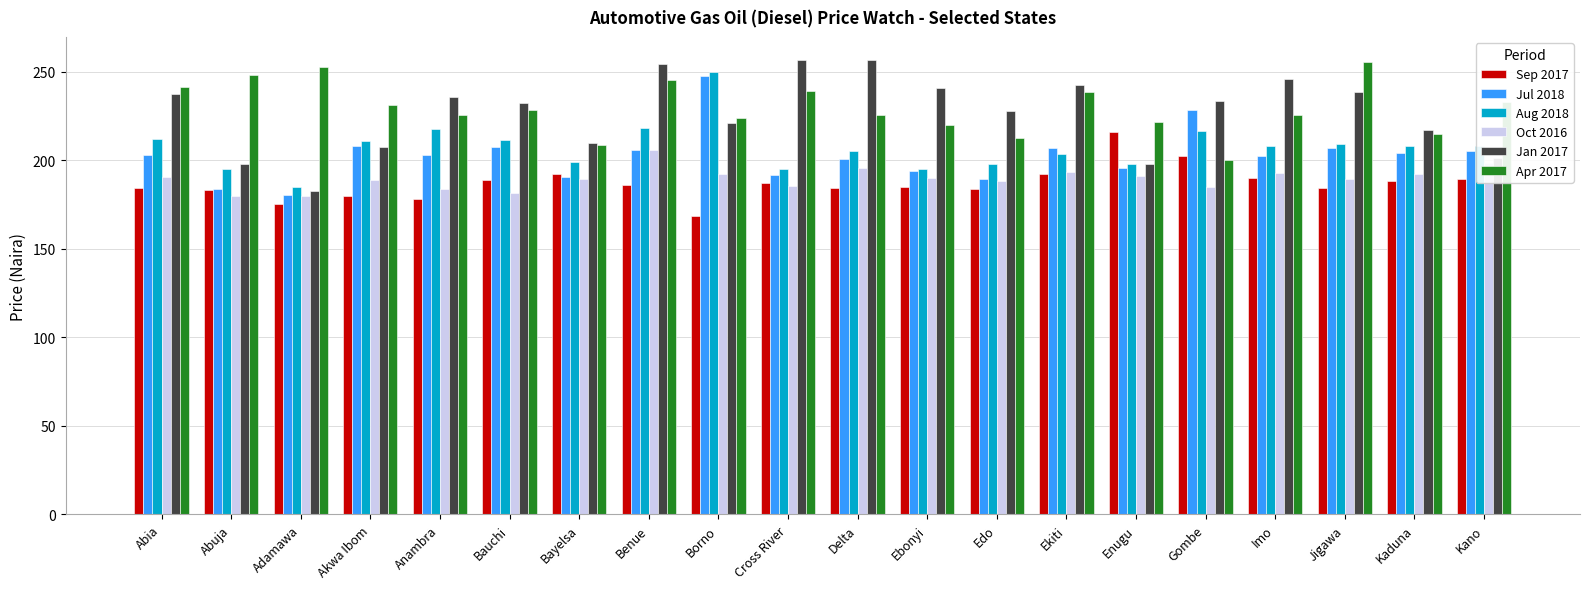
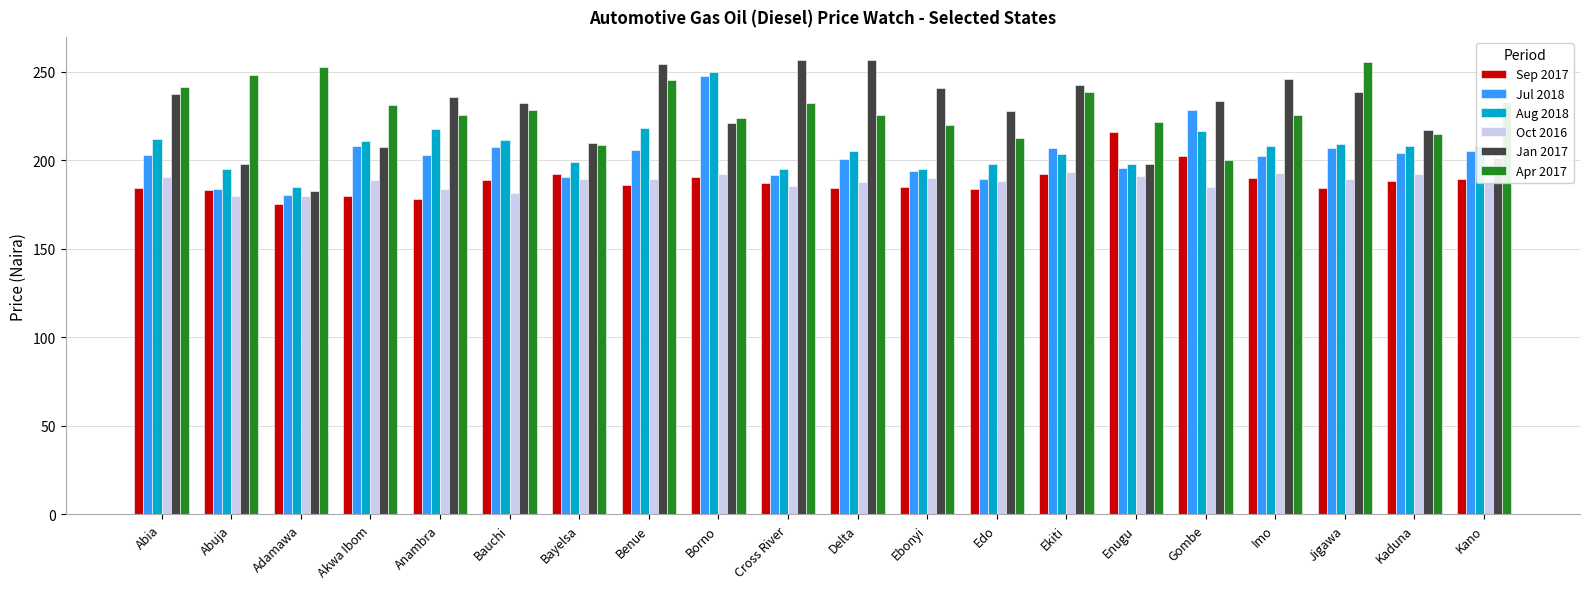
Oct 2016, Benue: 206 -> 189
Sep 2017, Borno: 168 -> 191
Apr 2017, Cross River: 239 -> 232
Oct 2016, Delta: 196 -> 188
